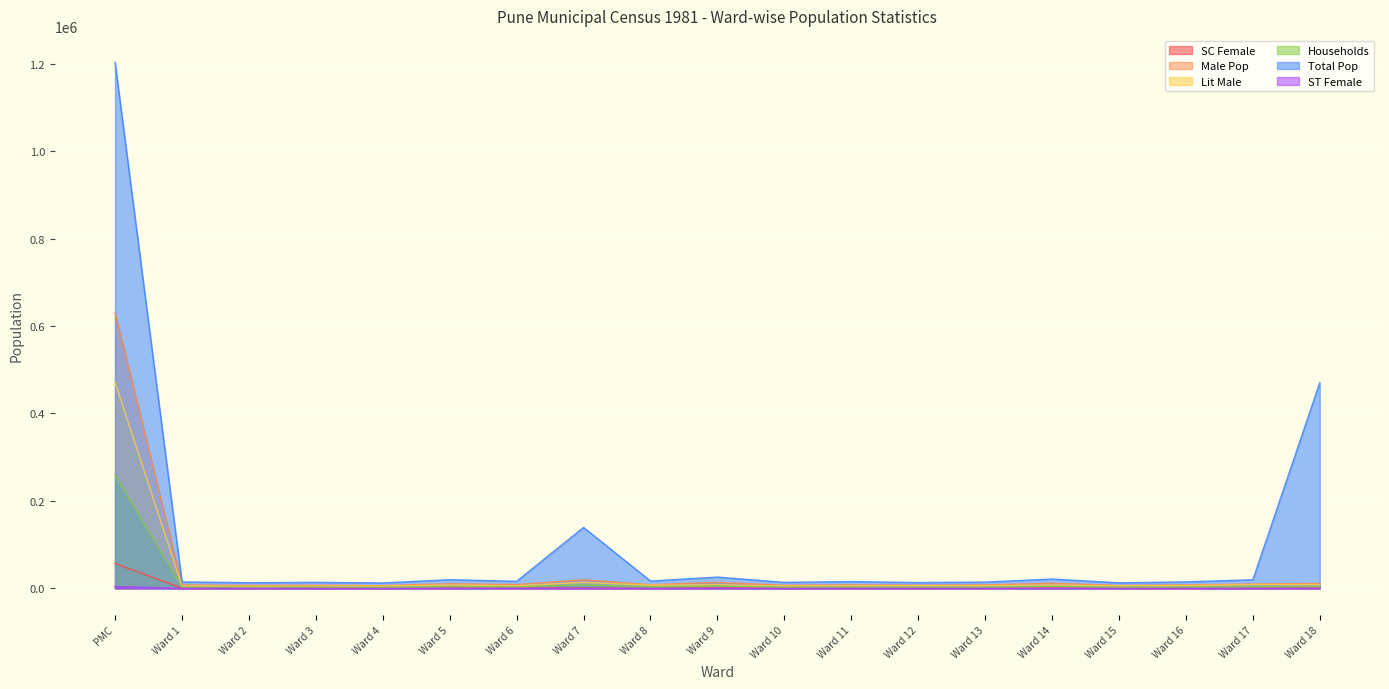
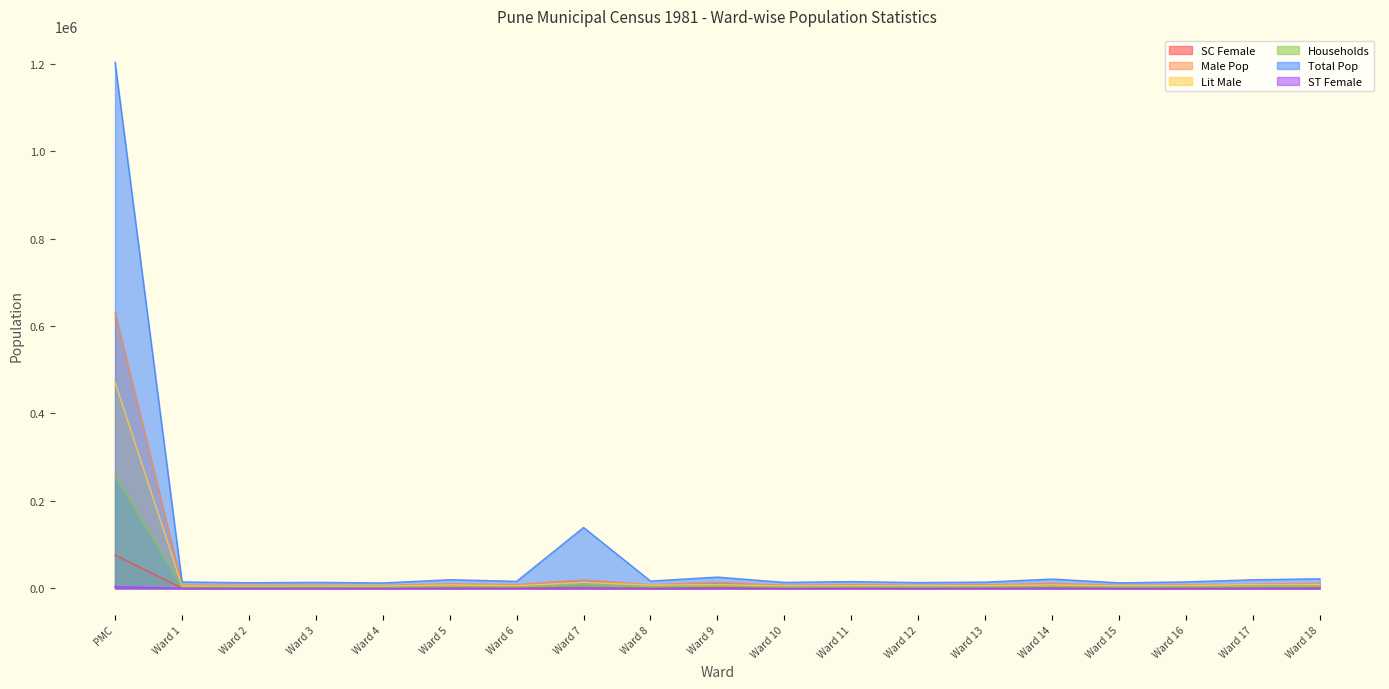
SC Female, PMC: 60000 -> 80000
Total Pop, Ward 18: 470000 -> 20000
